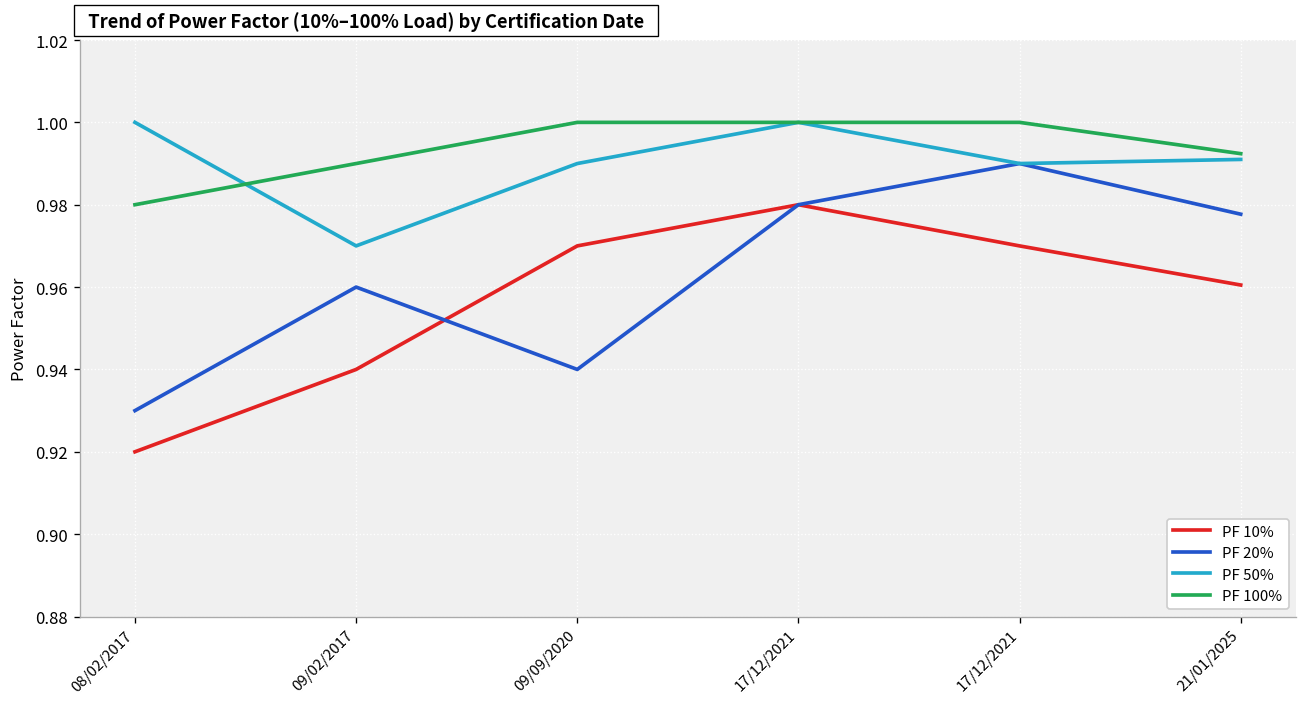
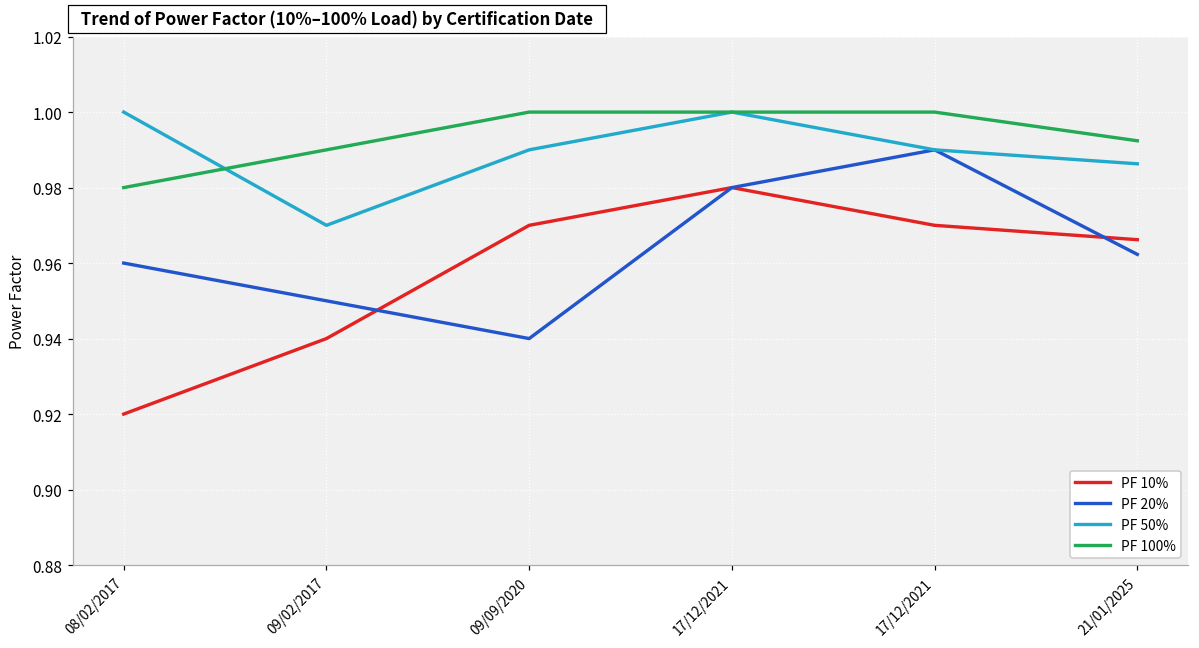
PF 20%, 08/02/2017: 0.93 -> 0.96
PF 20%, 09/02/2017: 0.96 -> 0.95
PF 10%, 21/01/2025: 0.961 -> 0.966
PF 20%, 21/01/2025: 0.978 -> 0.962
PF 50%, 21/01/2025: 0.991 -> 0.986
